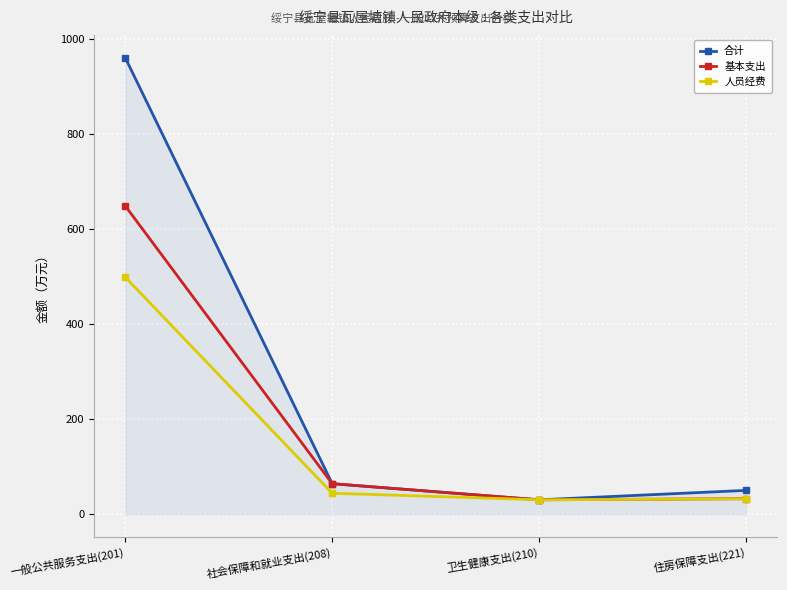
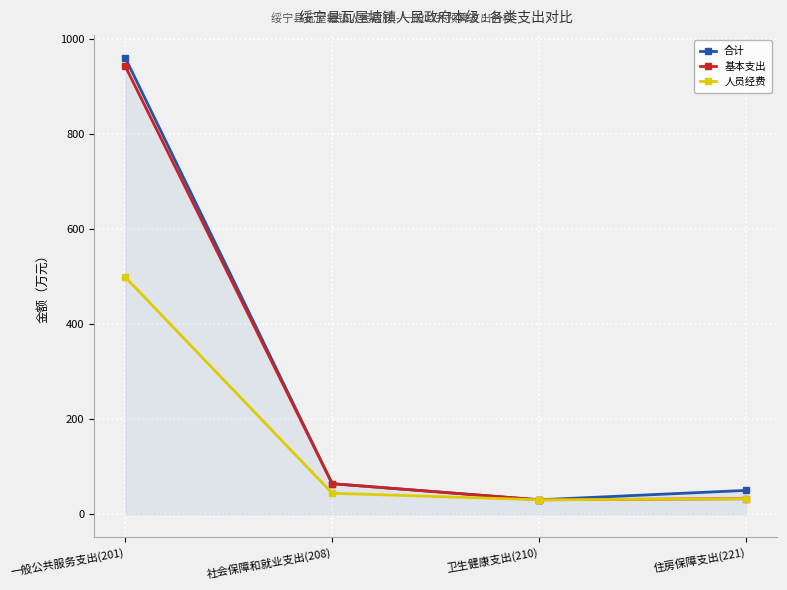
基本支出, 一般公共服务支出(201): 650 -> 940
